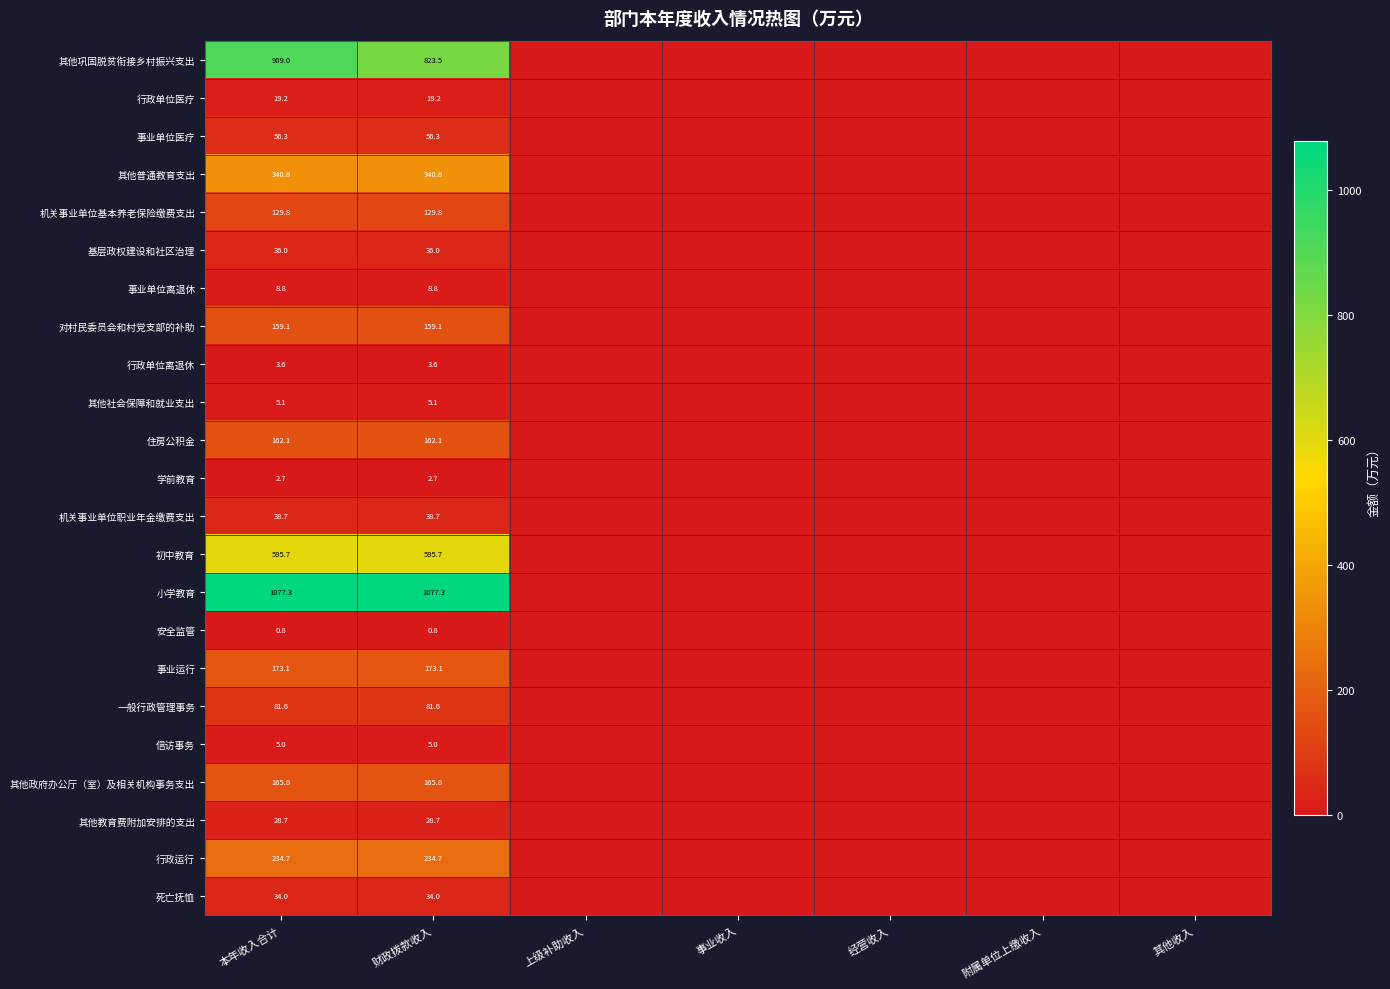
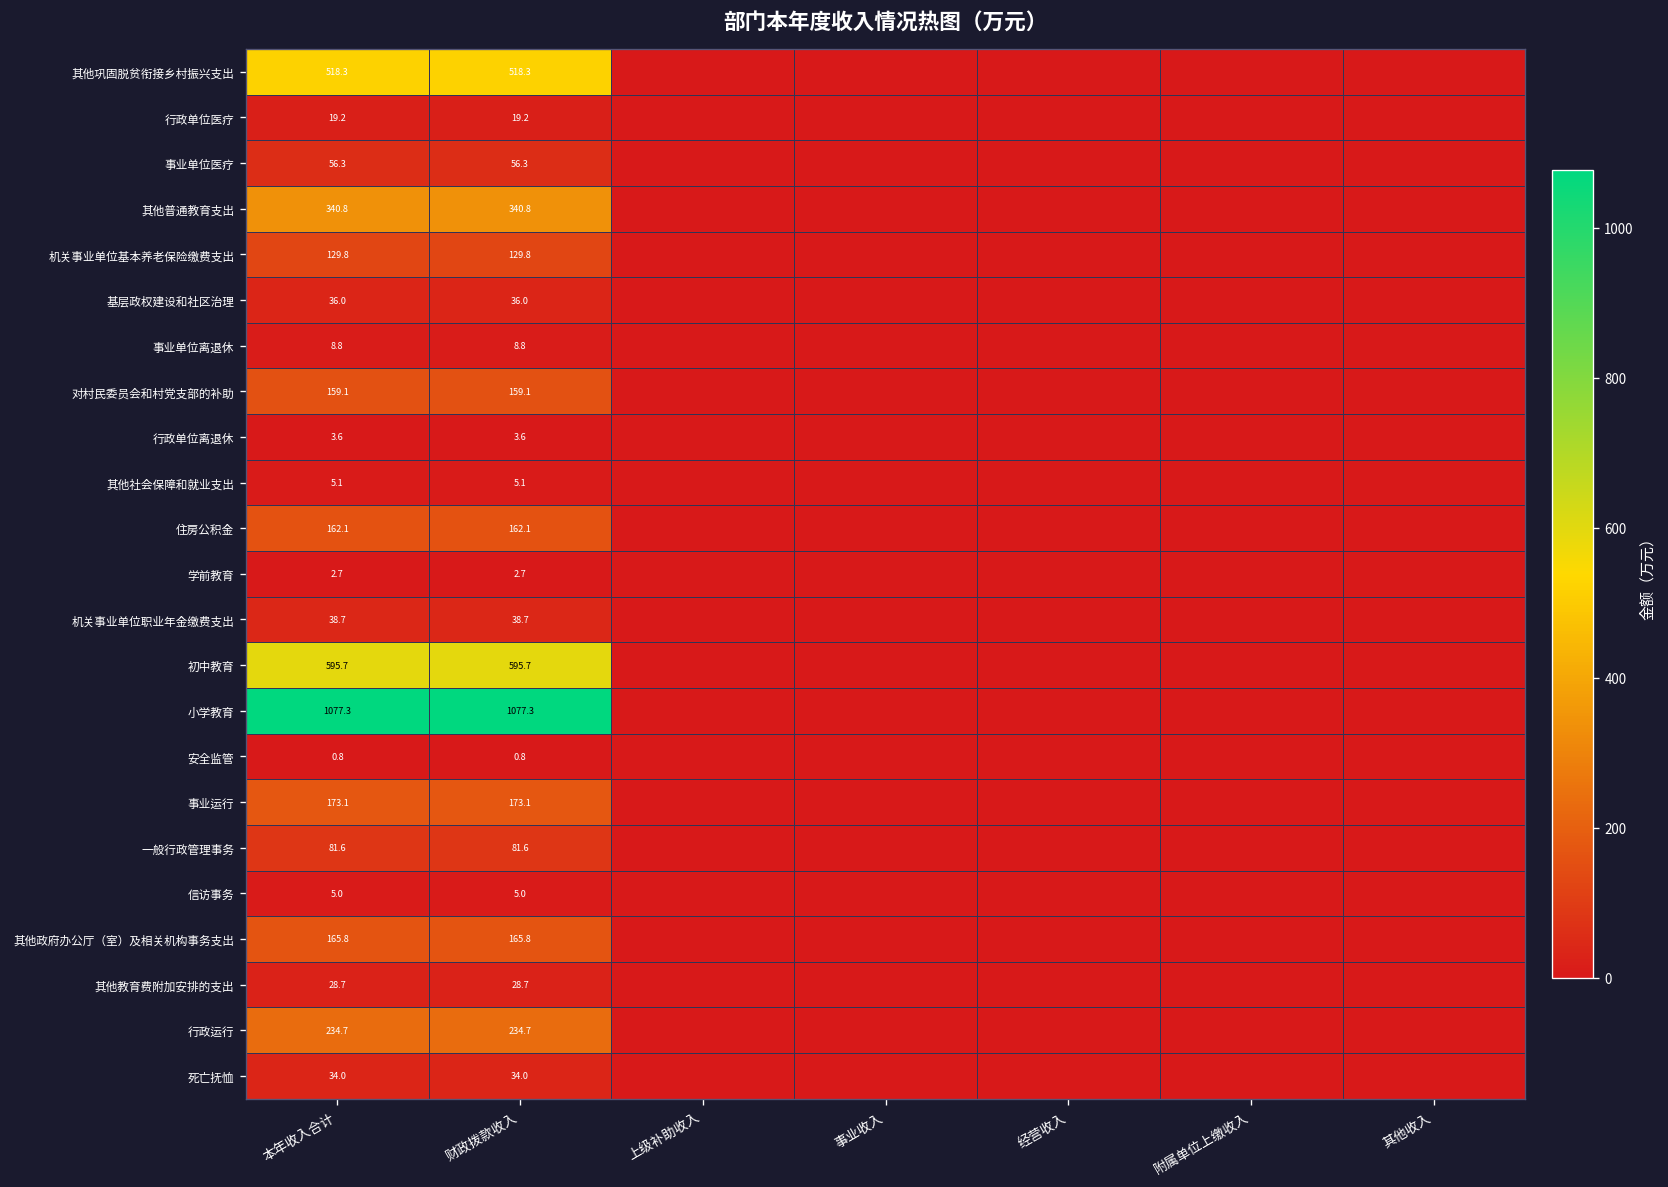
其他巩固脱贫衔接乡村振兴支出, 本年收入合计: 909.0 -> 518.3
其他巩固脱贫衔接乡村振兴支出, 财政拨款收入: 823.5 -> 518.3
